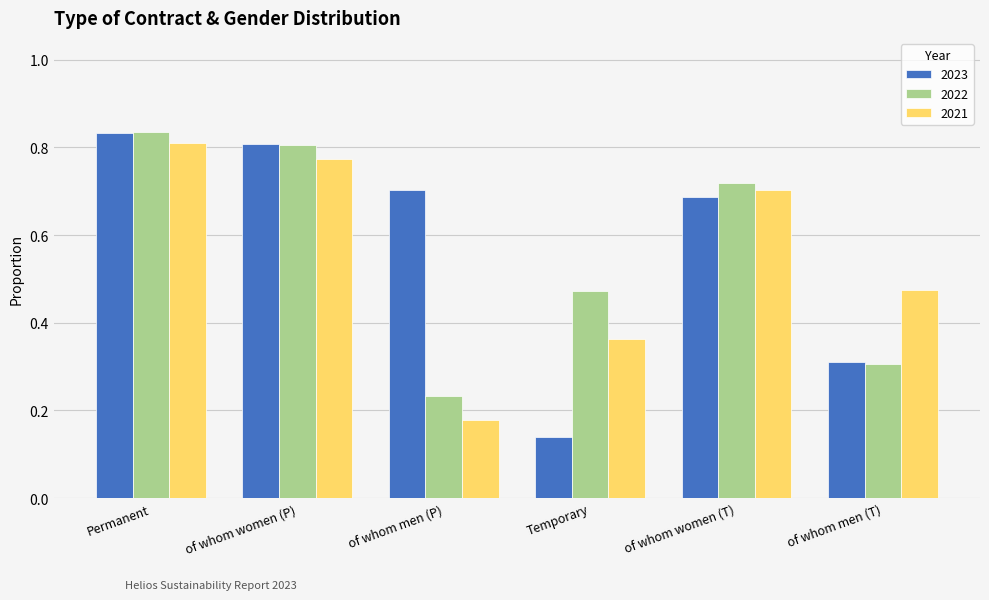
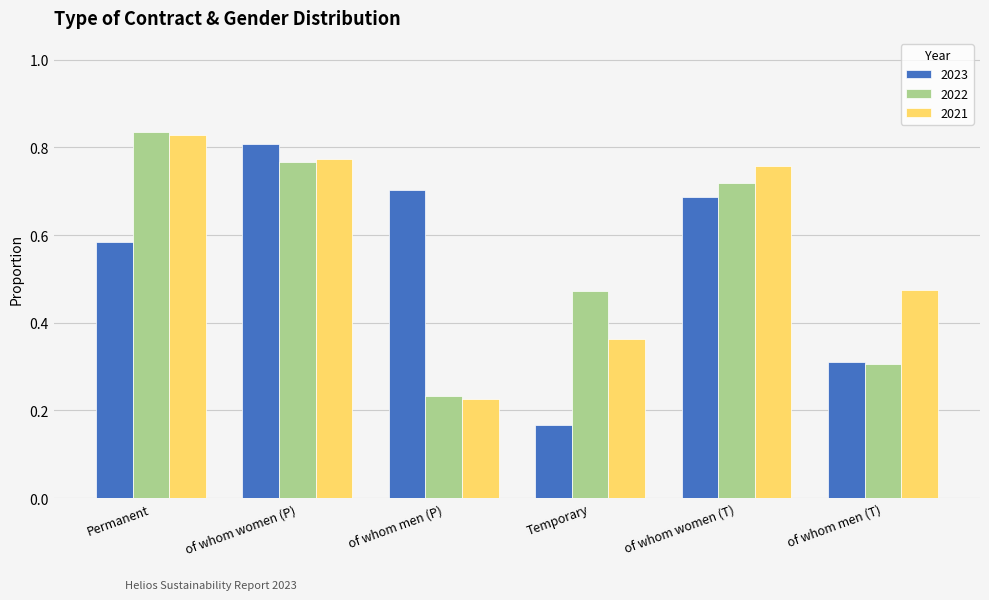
2023, Permanent: 0.83 -> 0.58
2021, Permanent: 0.81 -> 0.83
2022, of whom women (P): 0.81 -> 0.77
2021, of whom men (P): 0.18 -> 0.23
2023, Temporary: 0.14 -> 0.17
2021, of whom women (T): 0.70 -> 0.76
